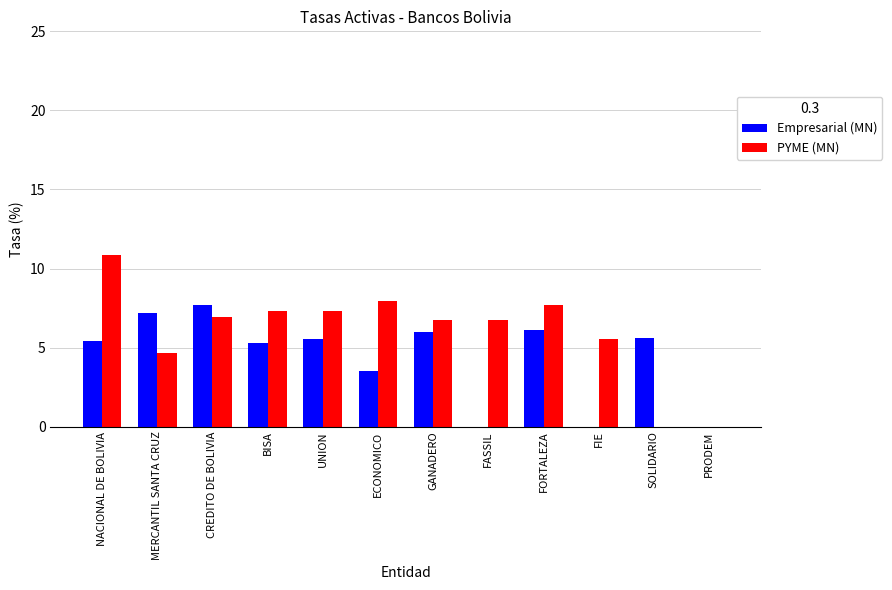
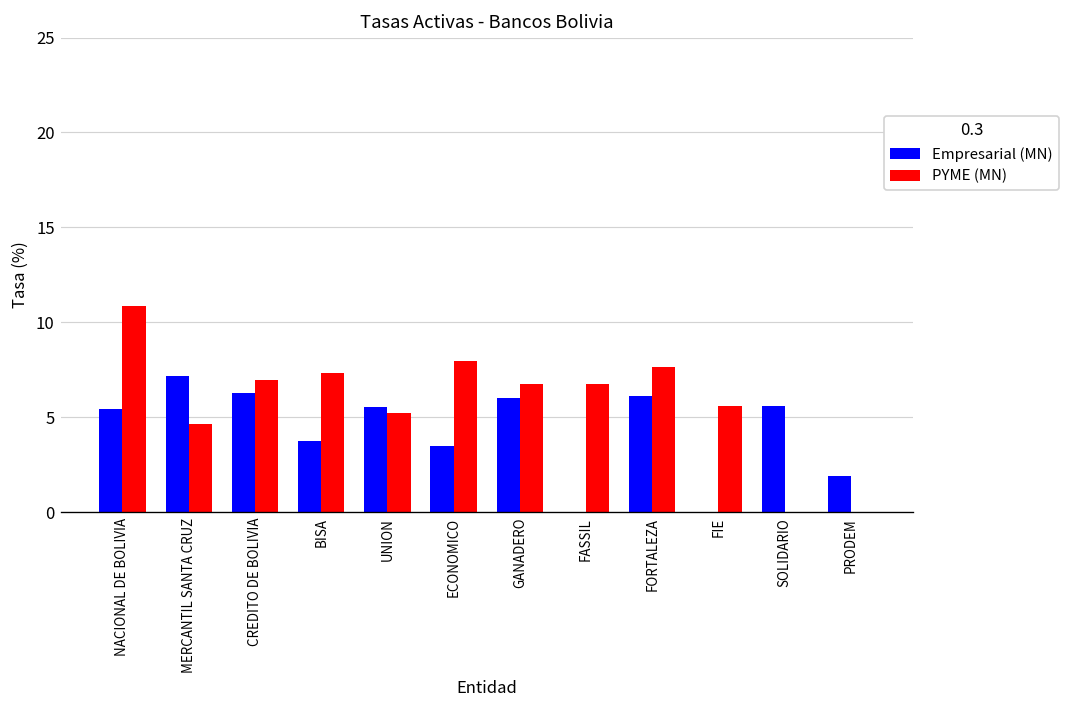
Empresarial (MN), CREDITO DE BOLIVIA: 7.7 -> 6.3
Empresarial (MN), BISA: 5.3 -> 3.7
PYME (MN), UNION: 7.3 -> 5.2
Empresarial (MN), PRODEM: 0.0 -> 1.9
